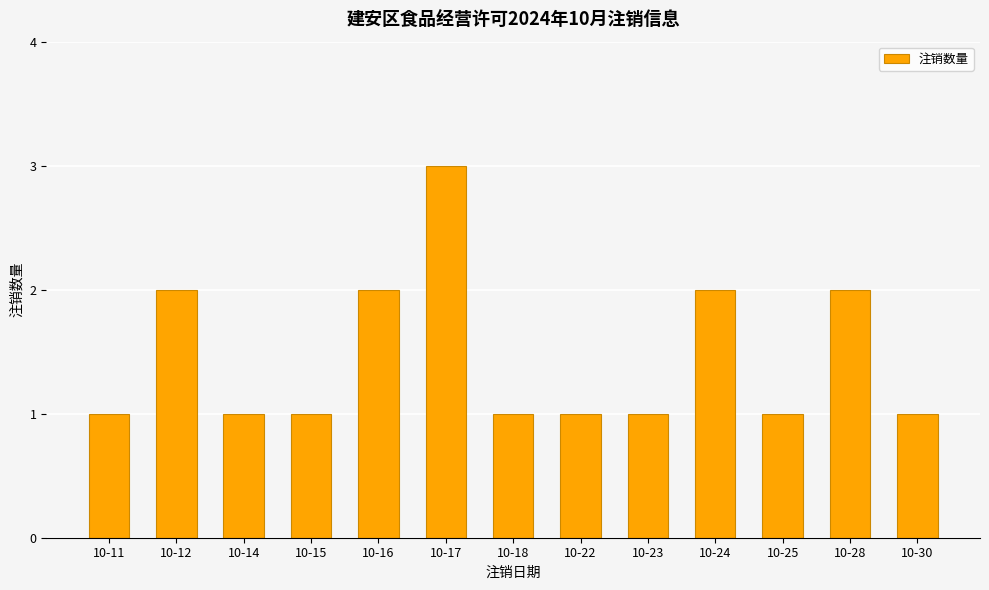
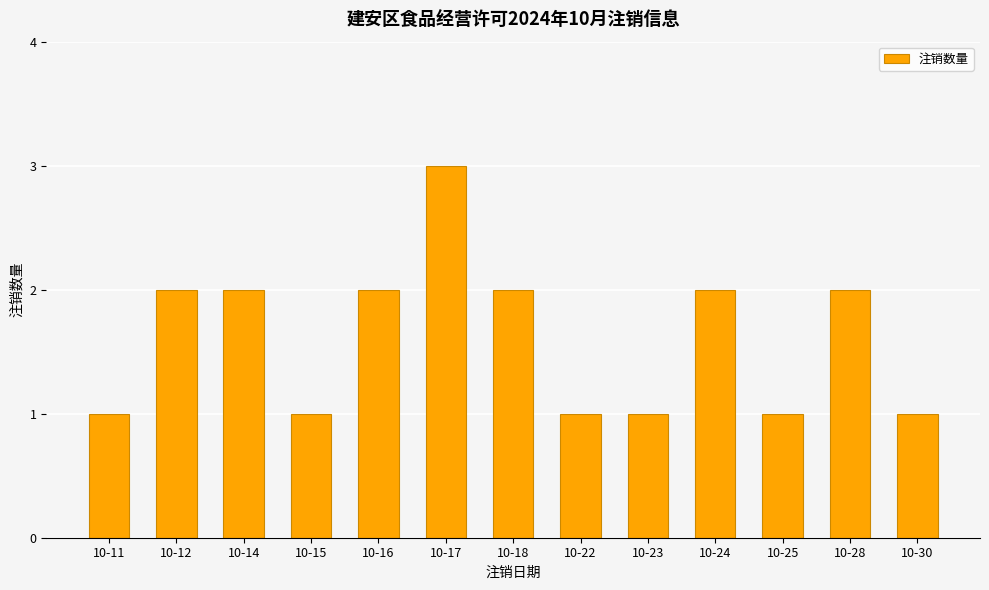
10-14: 1 -> 2
10-18: 1 -> 2
